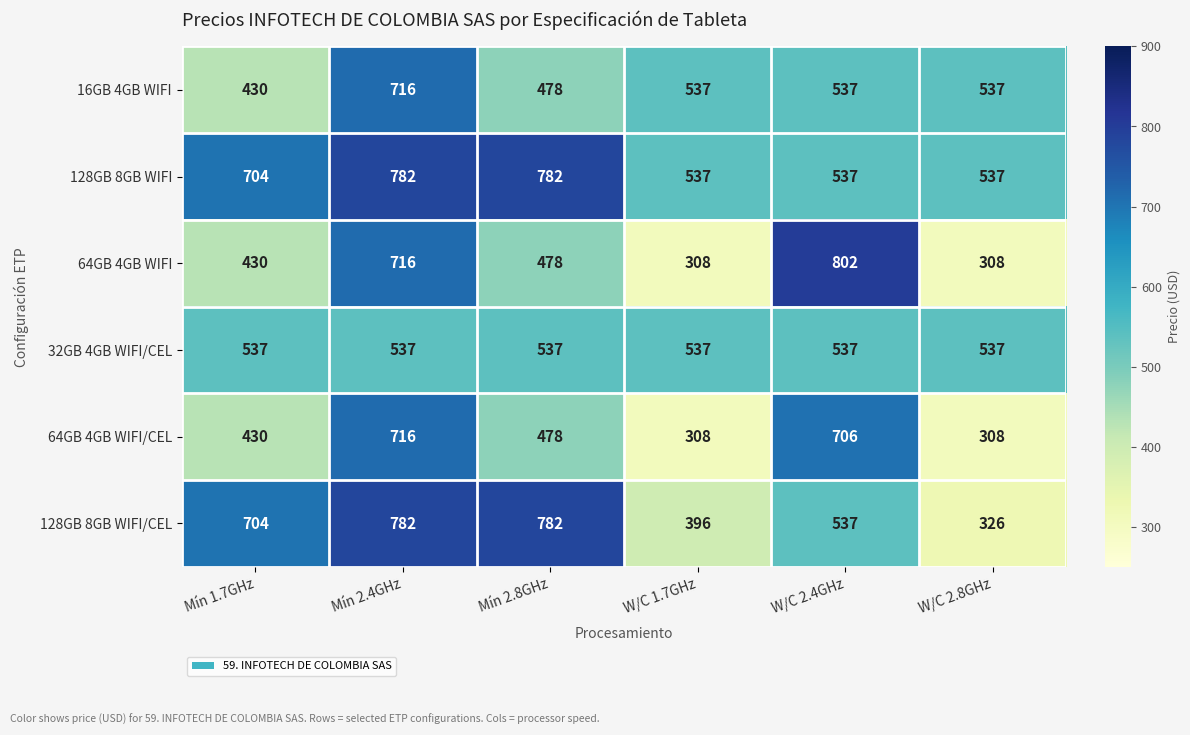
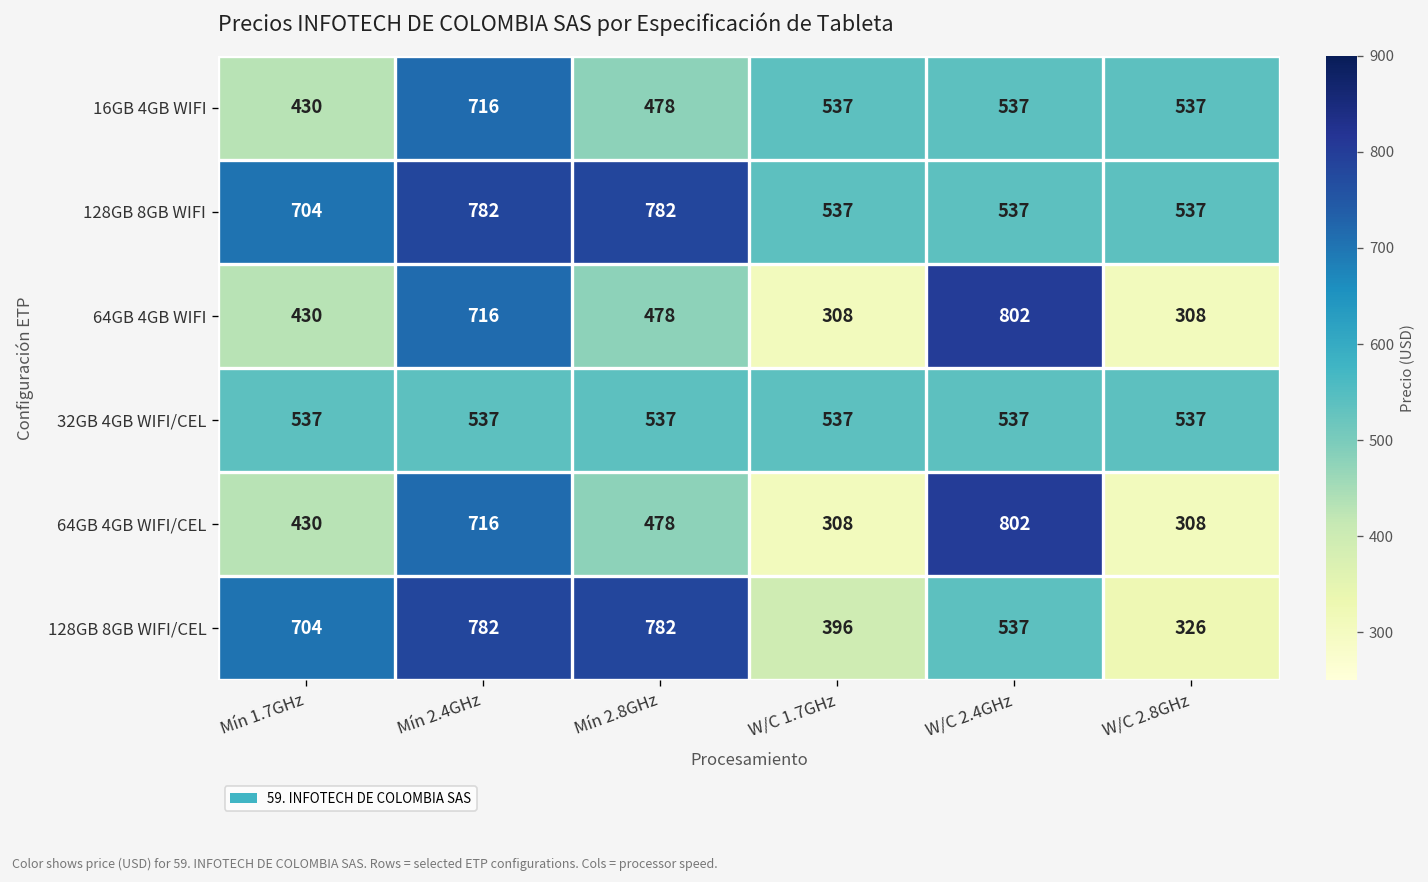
64GB 4GB WIFI/CEL, W/C 2.4GHz: 706 -> 802
